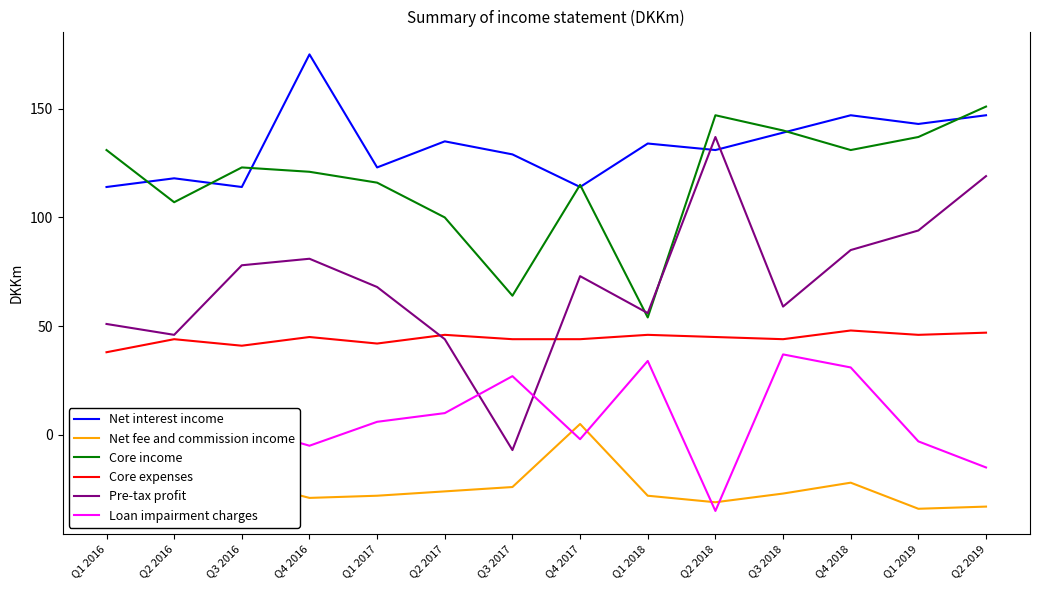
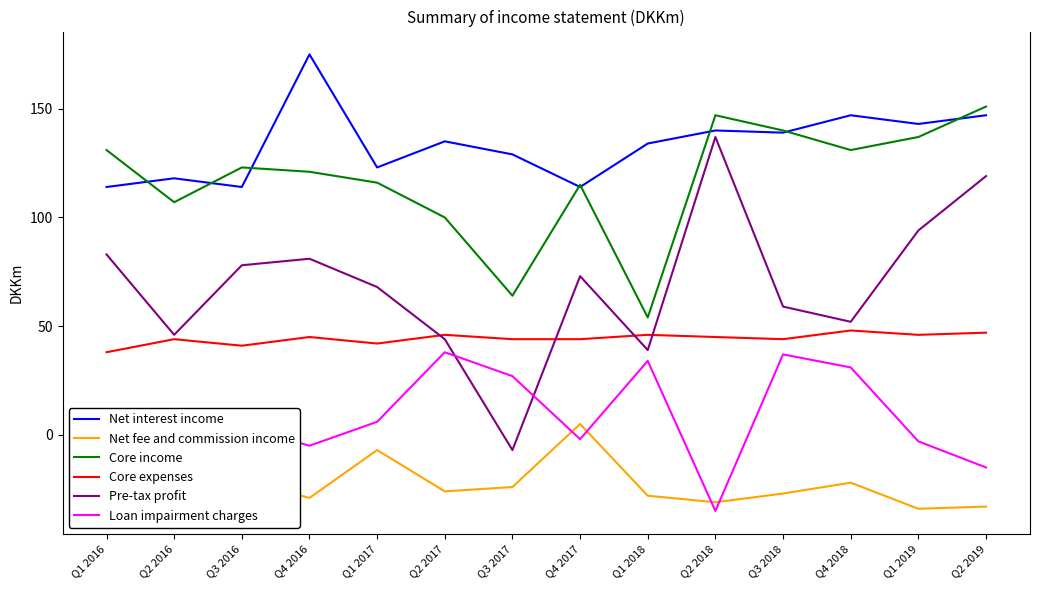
Pre-tax profit, Q1 2016: 51 -> 83
Net fee and commission income, Q1 2017: -28 -> -7
Loan impairment charges, Q2 2017: 10 -> 38
Pre-tax profit, Q1 2018: 56 -> 39
Net interest income, Q2 2018: 131 -> 140
Pre-tax profit, Q4 2018: 85 -> 52
